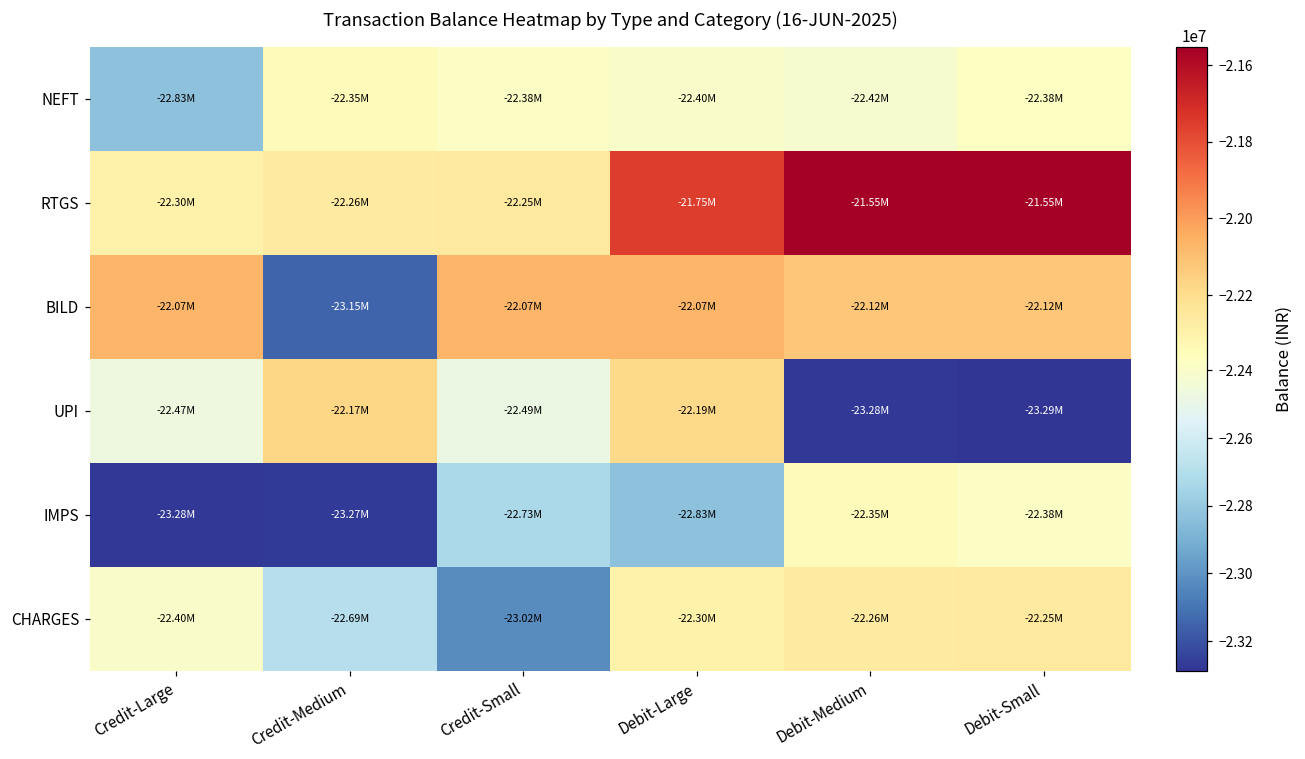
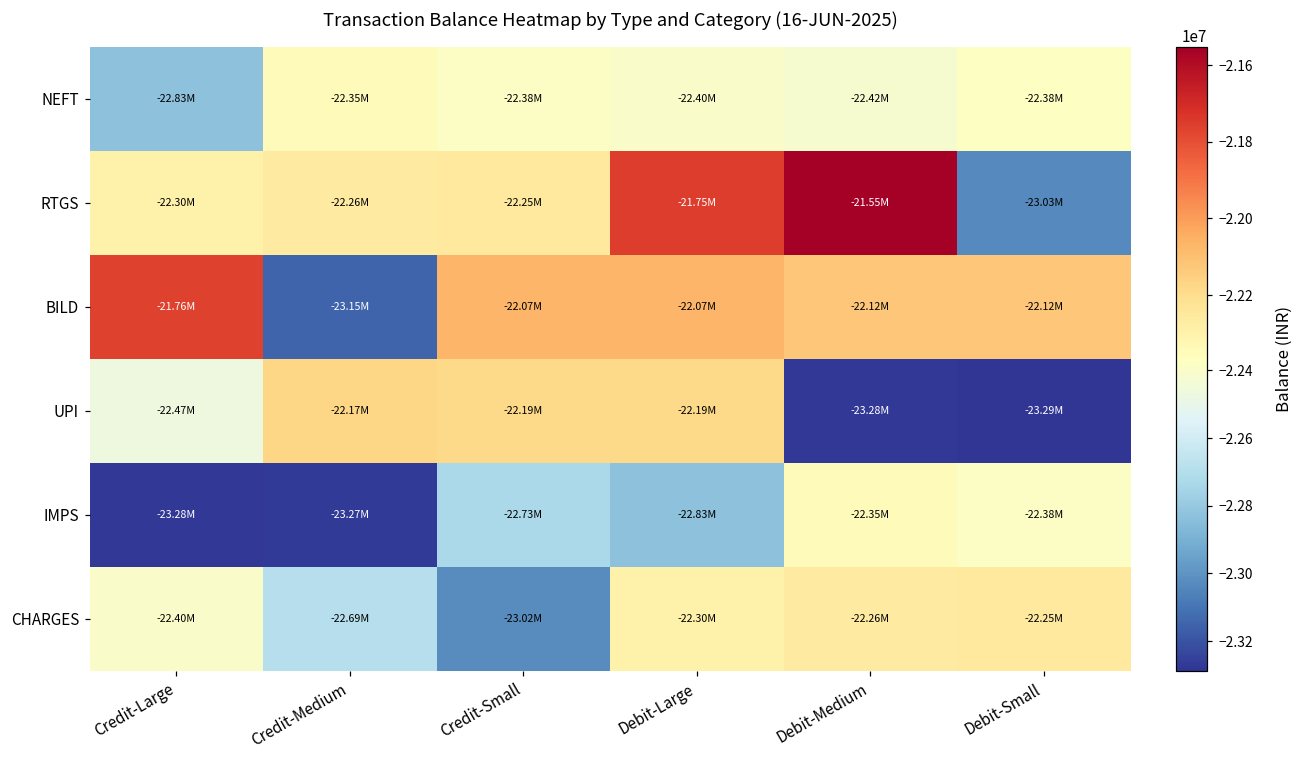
RTGS, Debit-Small: -21.55M -> -23.03M
BILD, Credit-Large: -22.07M -> -21.76M
UPI, Credit-Small: -22.49M -> -22.19M
